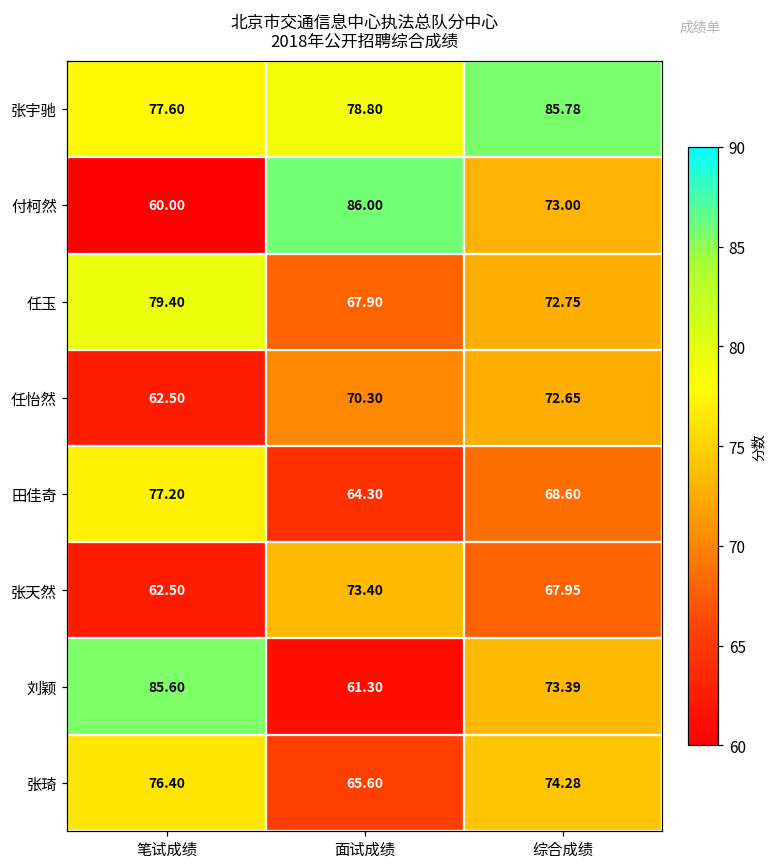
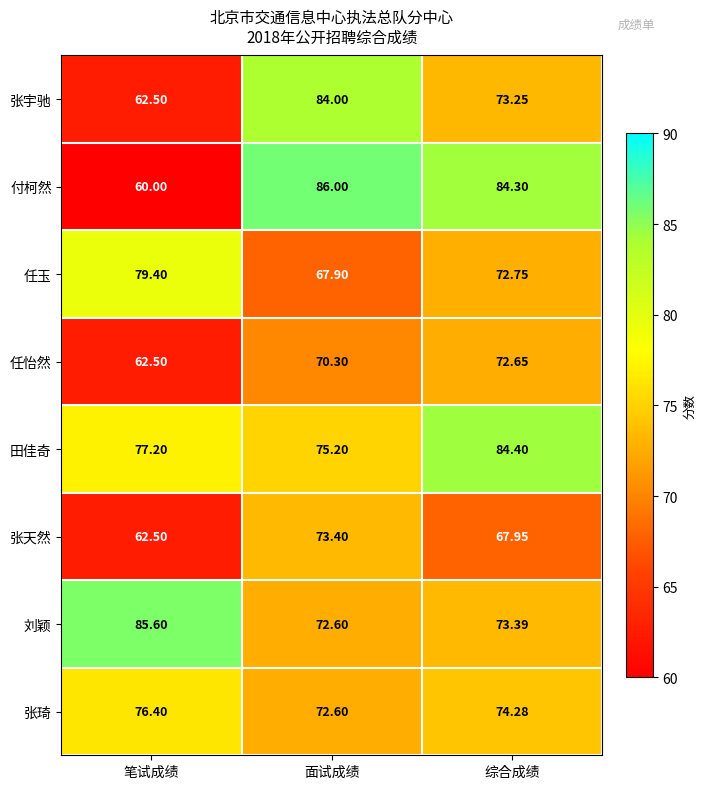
张宇驰, 笔试成绩: 77.60 -> 62.50
张宇驰, 面试成绩: 78.80 -> 84.00
张宇驰, 综合成绩: 85.78 -> 73.25
付柯然, 综合成绩: 73.00 -> 84.30
田佳奇, 面试成绩: 64.30 -> 75.20
田佳奇, 综合成绩: 68.60 -> 84.40
刘颖, 面试成绩: 61.30 -> 72.60
张琦, 面试成绩: 65.60 -> 72.60
